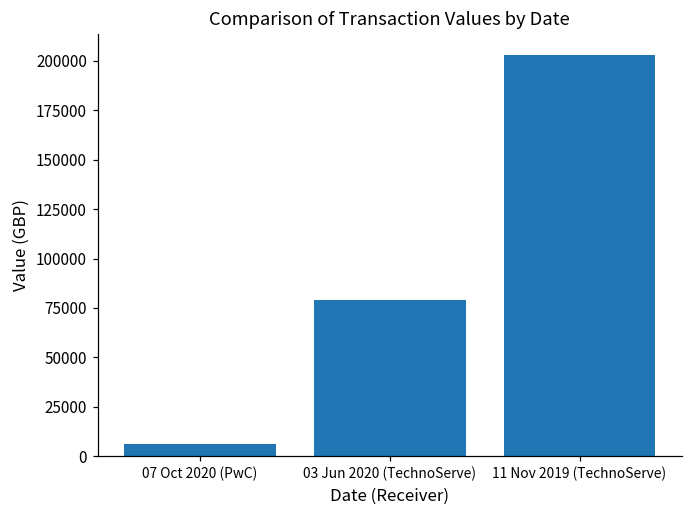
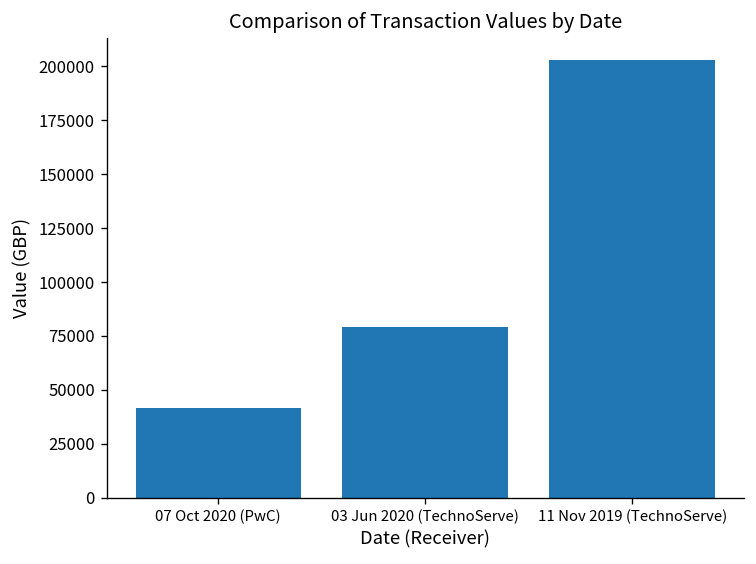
07 Oct 2020 (PwC): 6000 -> 42000
